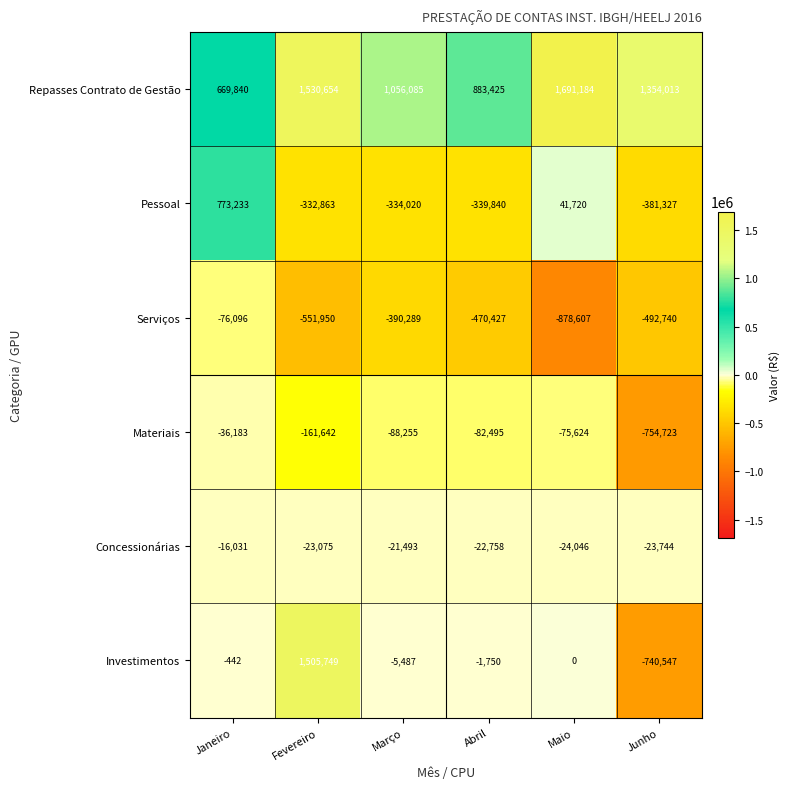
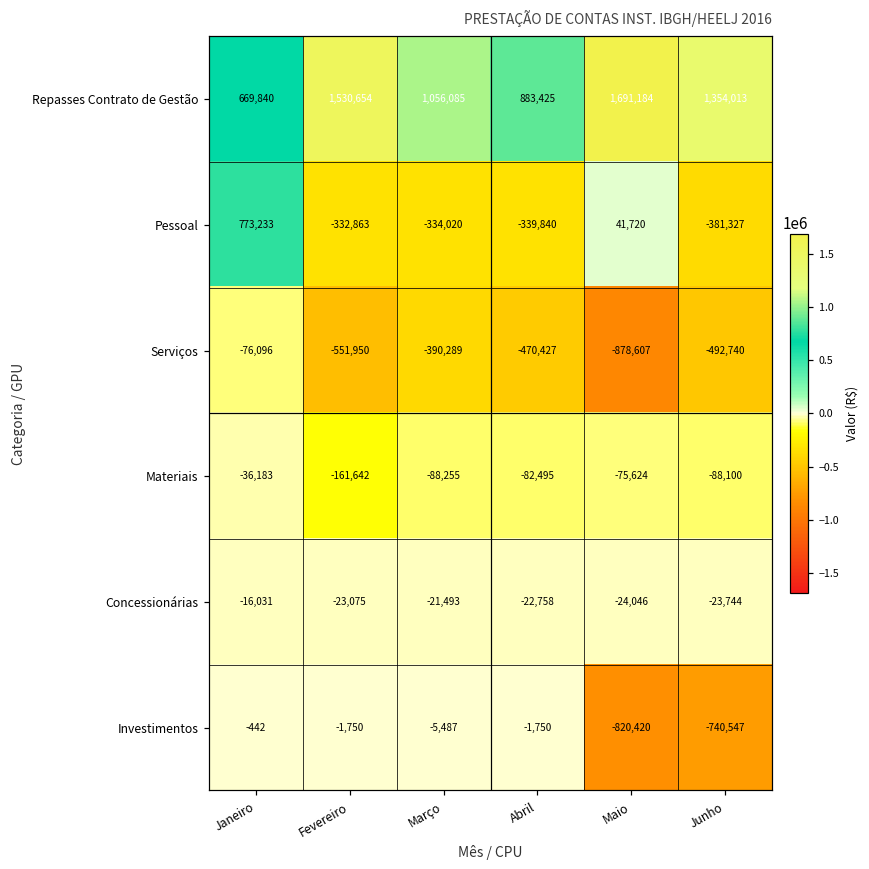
Materiais, Junho: -754,723 -> -88,100
Investimentos, Fevereiro: 1,505,749 -> -1,750
Investimentos, Maio: 0 -> -820,420
